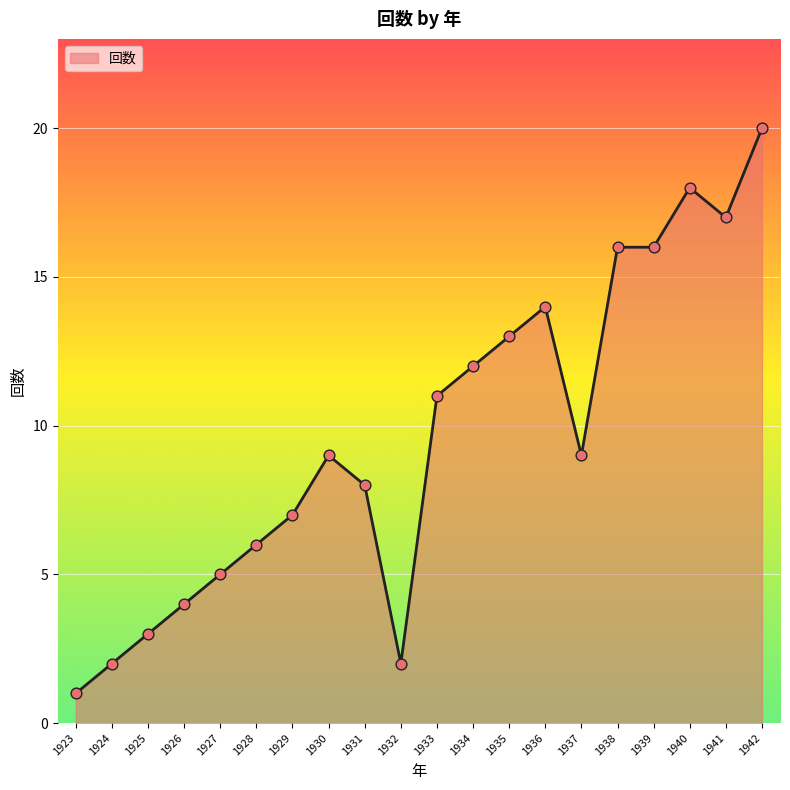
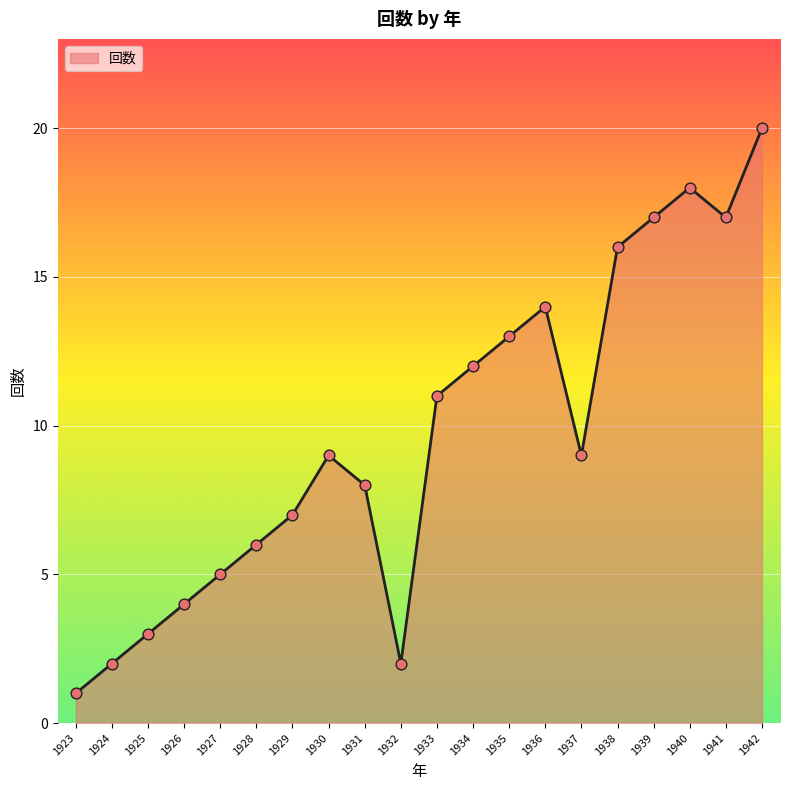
1939: 16 -> 17
